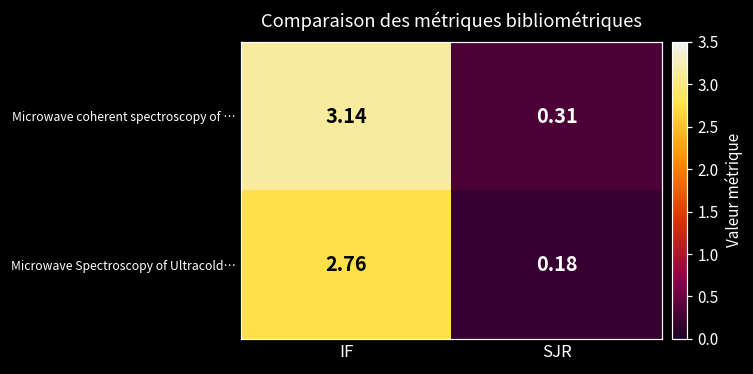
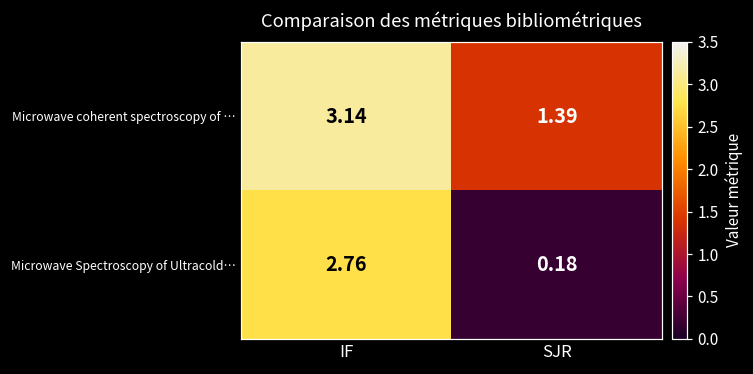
Microwave coherent spectroscopy of …, SJR: 0.31 -> 1.39
